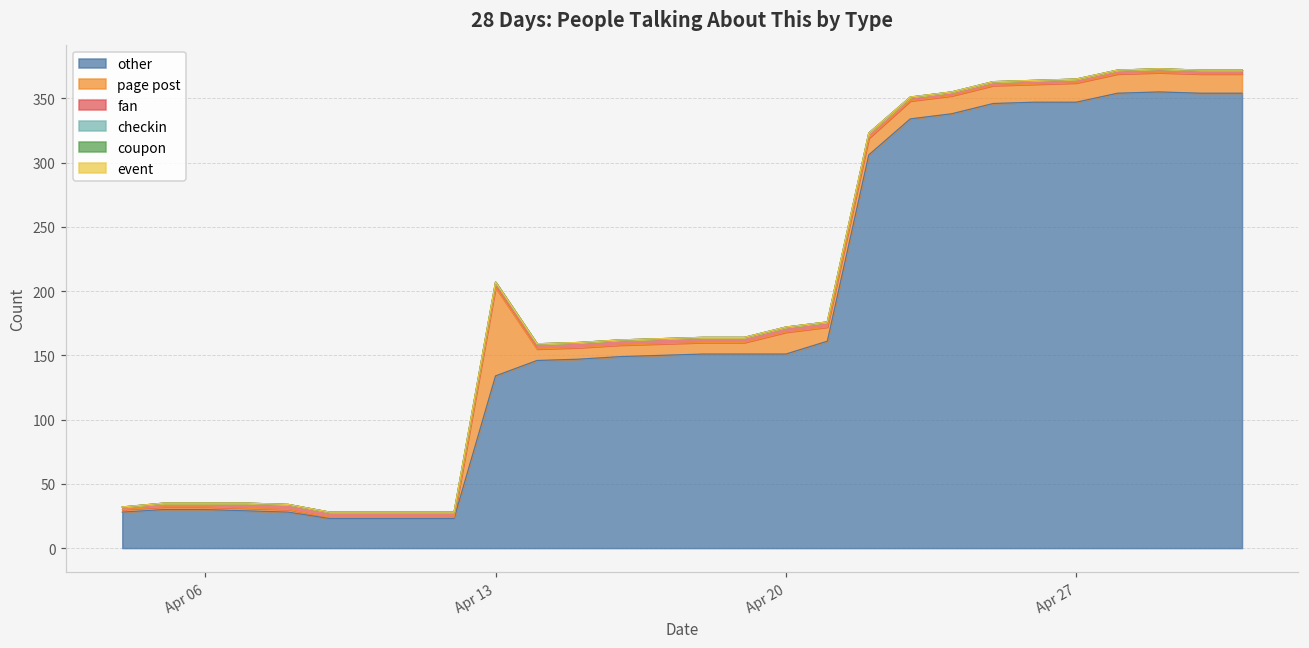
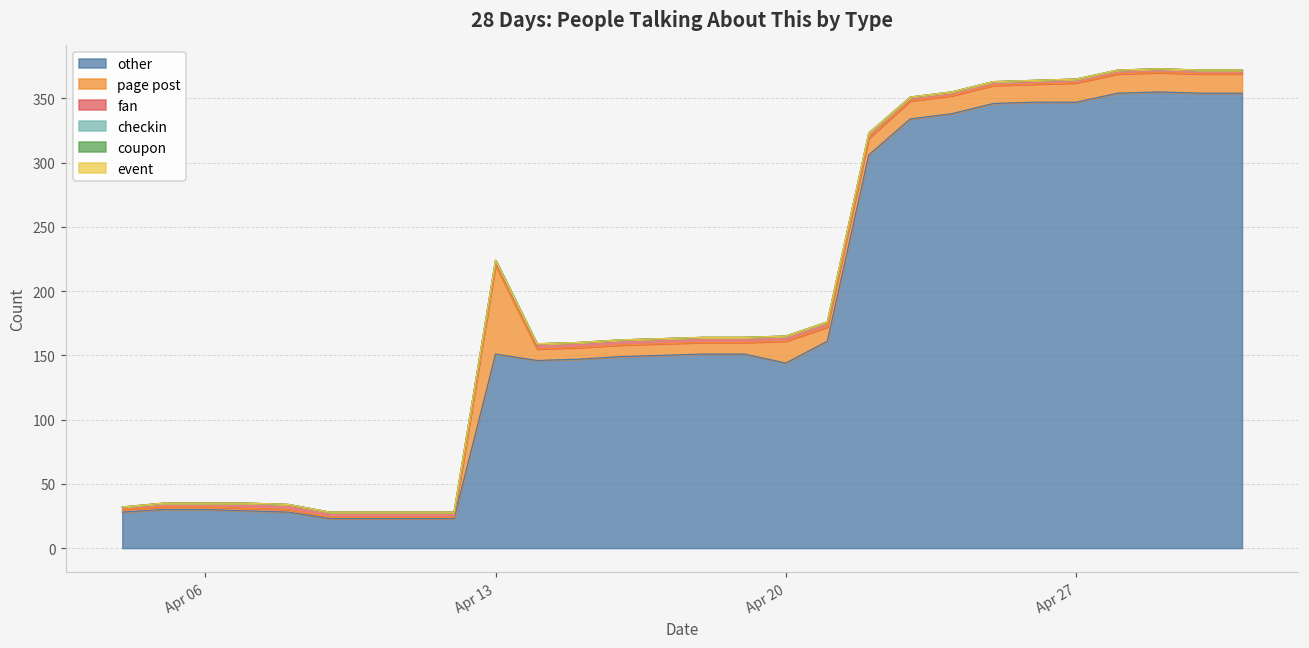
other, Apr 13: 134 -> 151
other, Apr 20: 151 -> 144
